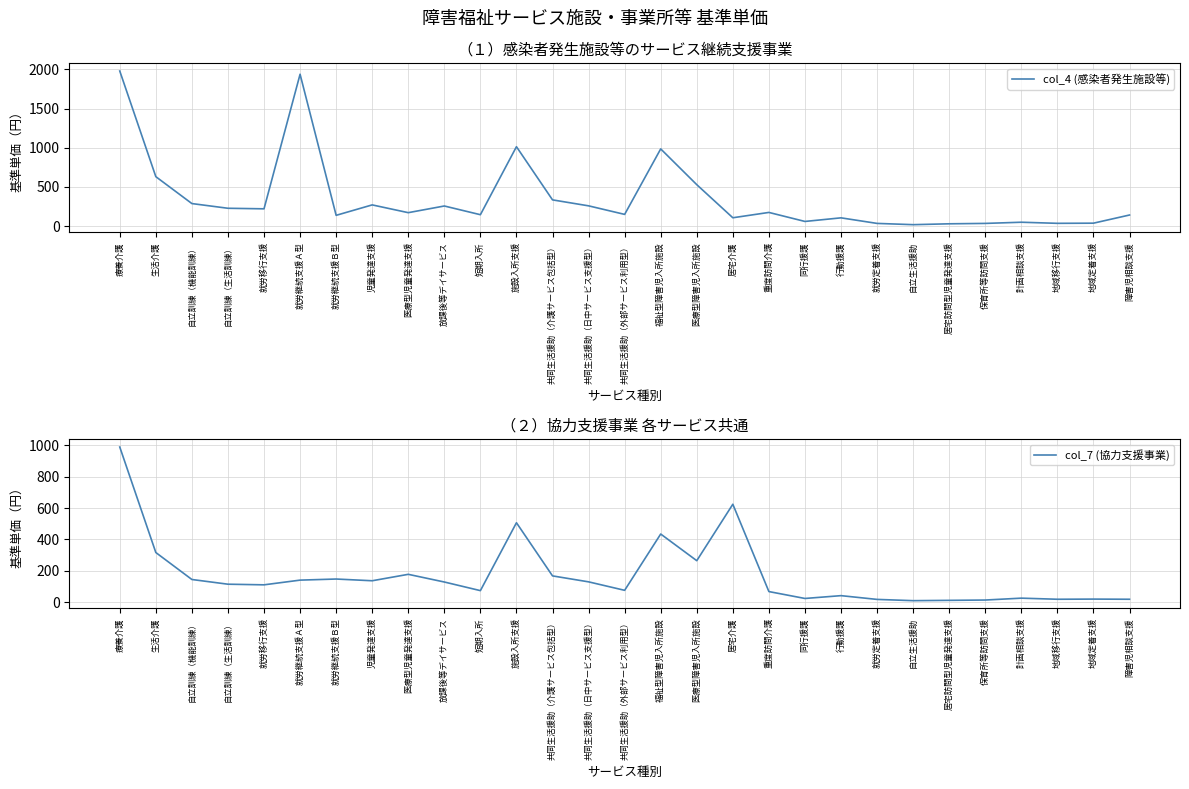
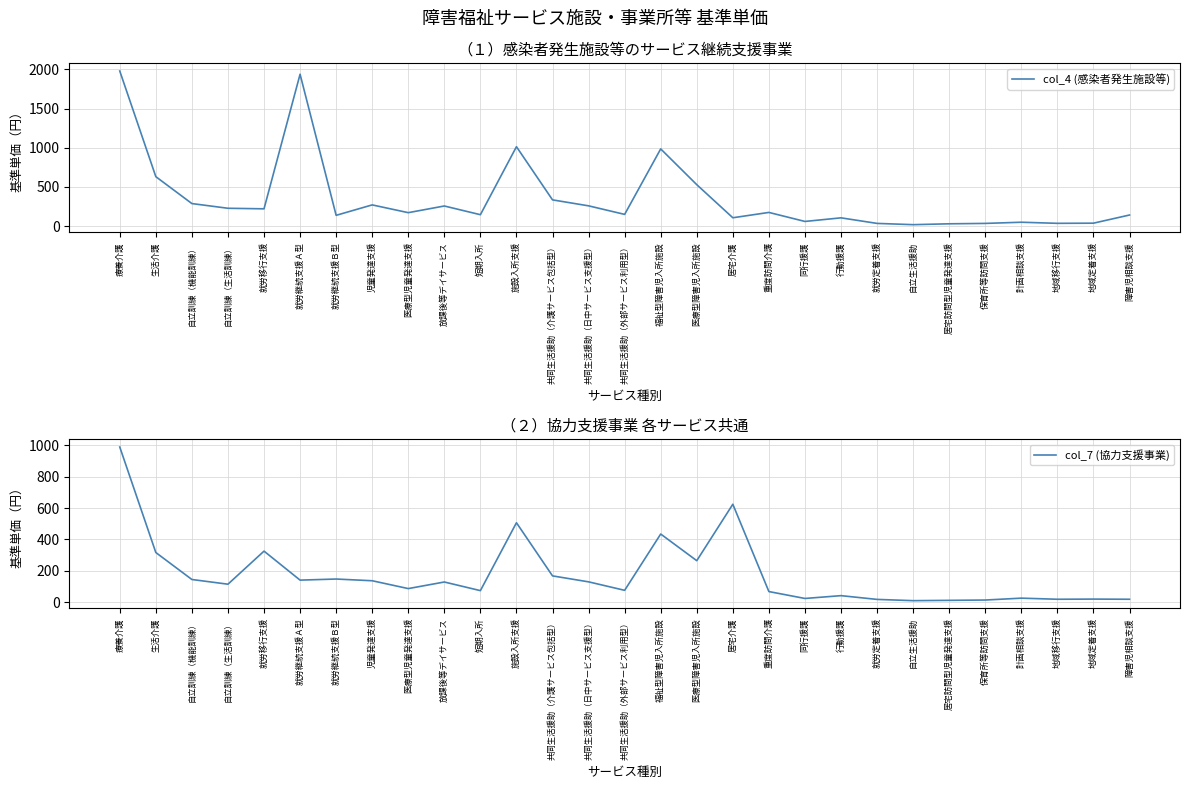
（２）協力支援事業 各サービス共通, 就労移行支援: 110 -> 330
（２）協力支援事業 各サービス共通, 医療型児童発達支援: 180 -> 90
